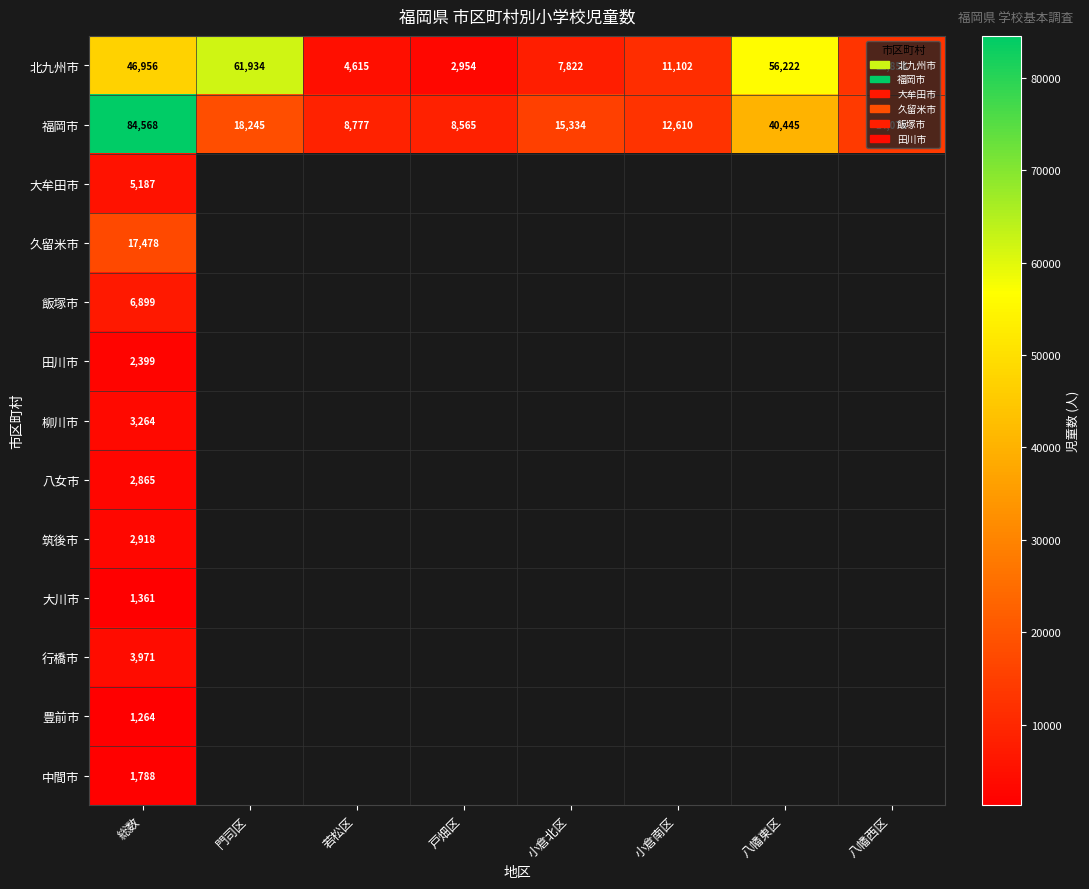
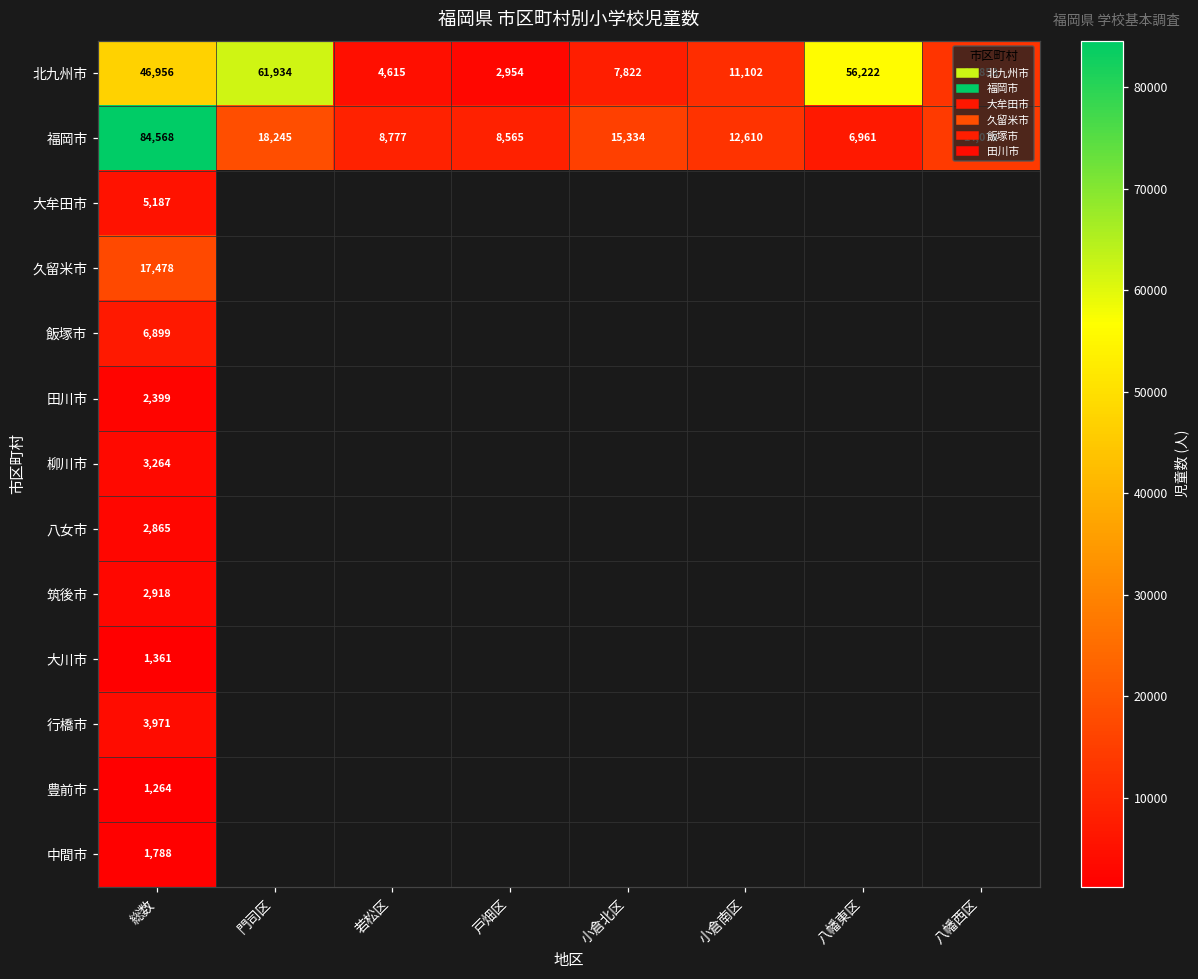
福岡市, 八幡東区: 40,445 -> 6,961
